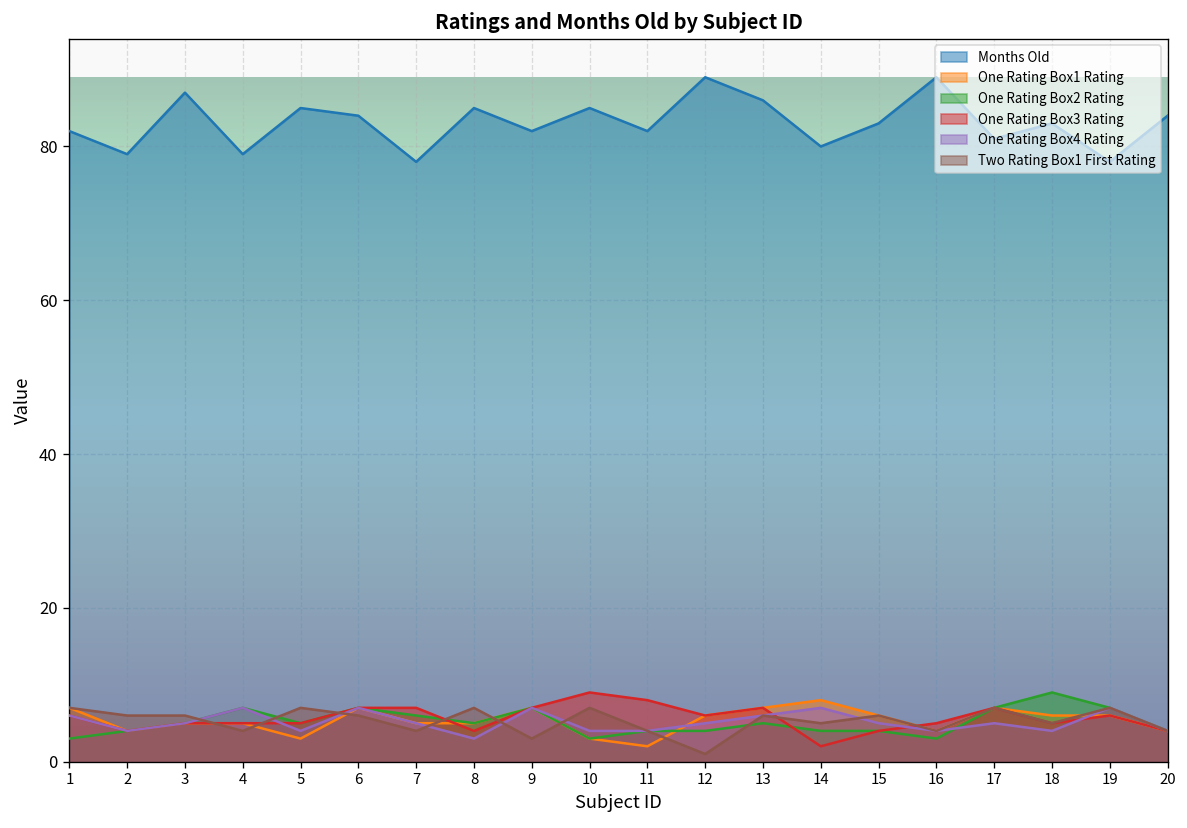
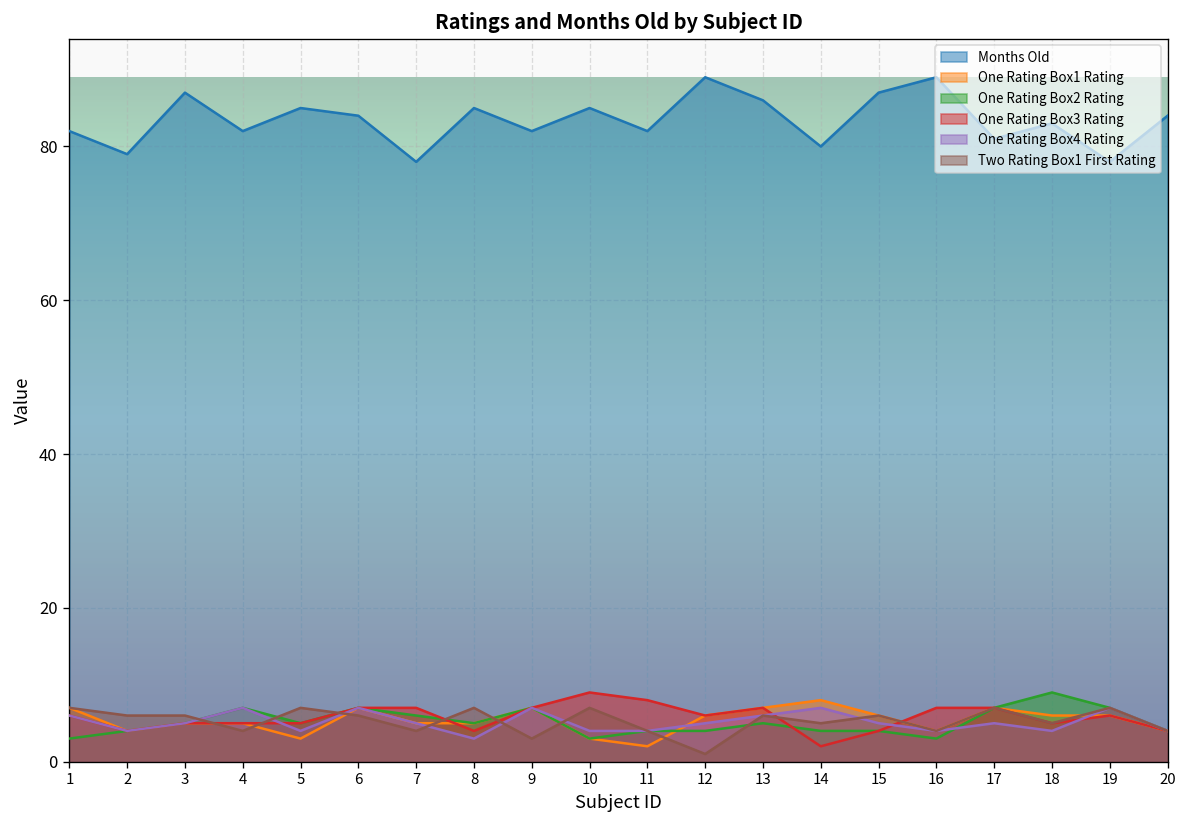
Months Old, 4: 79 -> 82
Months Old, 15: 83 -> 87
One Rating Box3 Rating, 16: 5 -> 7
